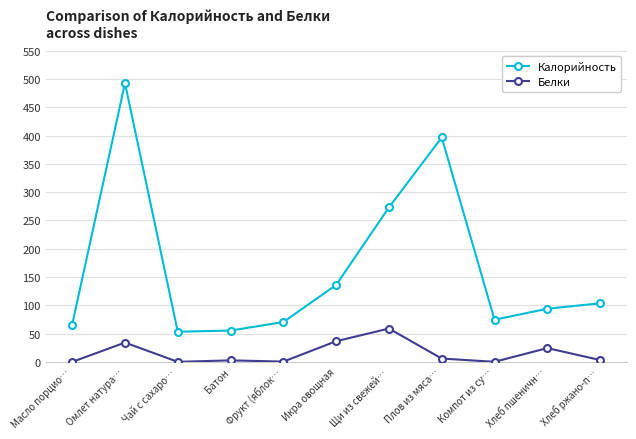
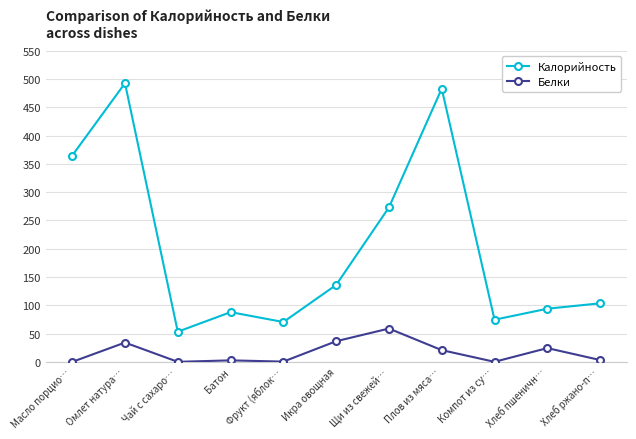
Калорийность, Масло порцио…: 70 -> 360
Калорийность, Батон: 60 -> 90
Калорийность, Плов из мяса…: 400 -> 480
Белки, Плов из мяса…: 10 -> 20
